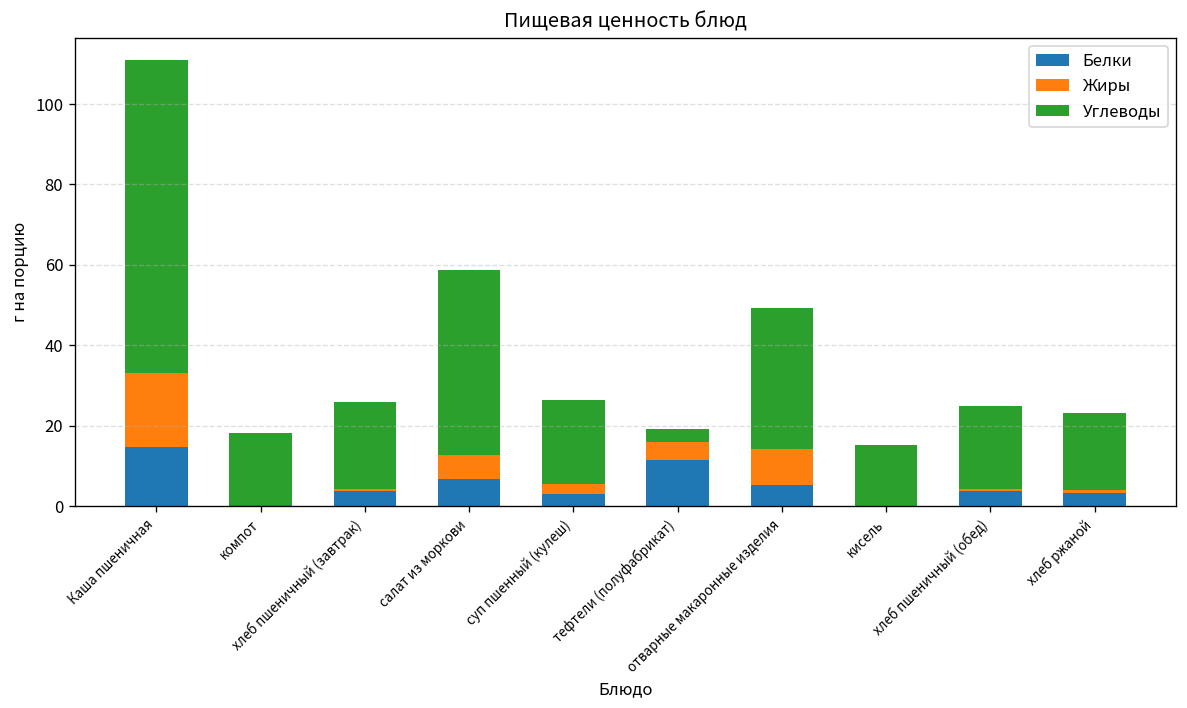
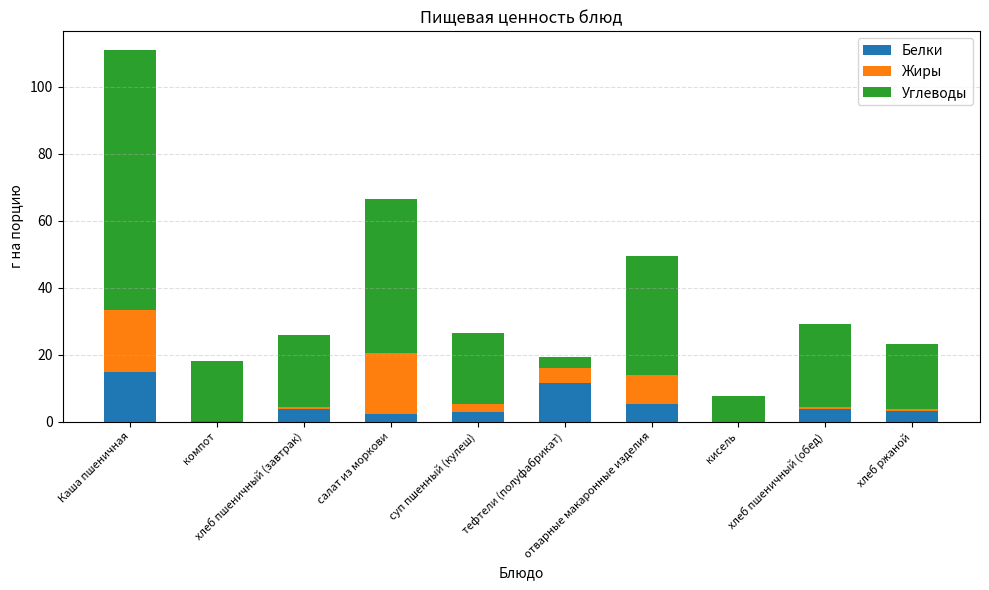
Белки, салат из моркови: 7 -> 2
Жиры, салат из моркови: 6 -> 18
Углеводы, кисель: 15 -> 8
Углеводы, хлеб пшеничный (обед): 21 -> 25
